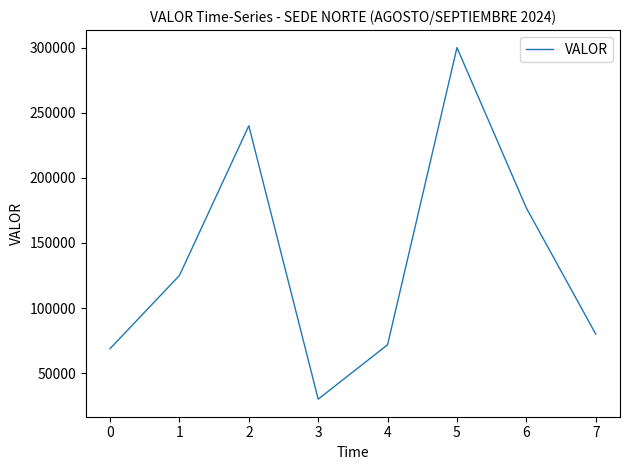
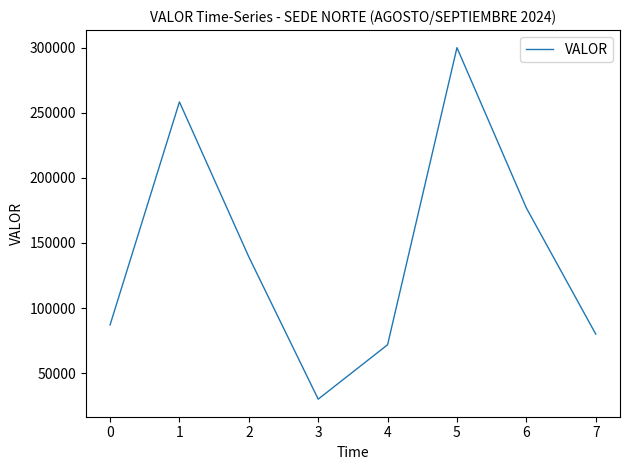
0: 69000 -> 87000
1: 125000 -> 258000
2: 240000 -> 139000
